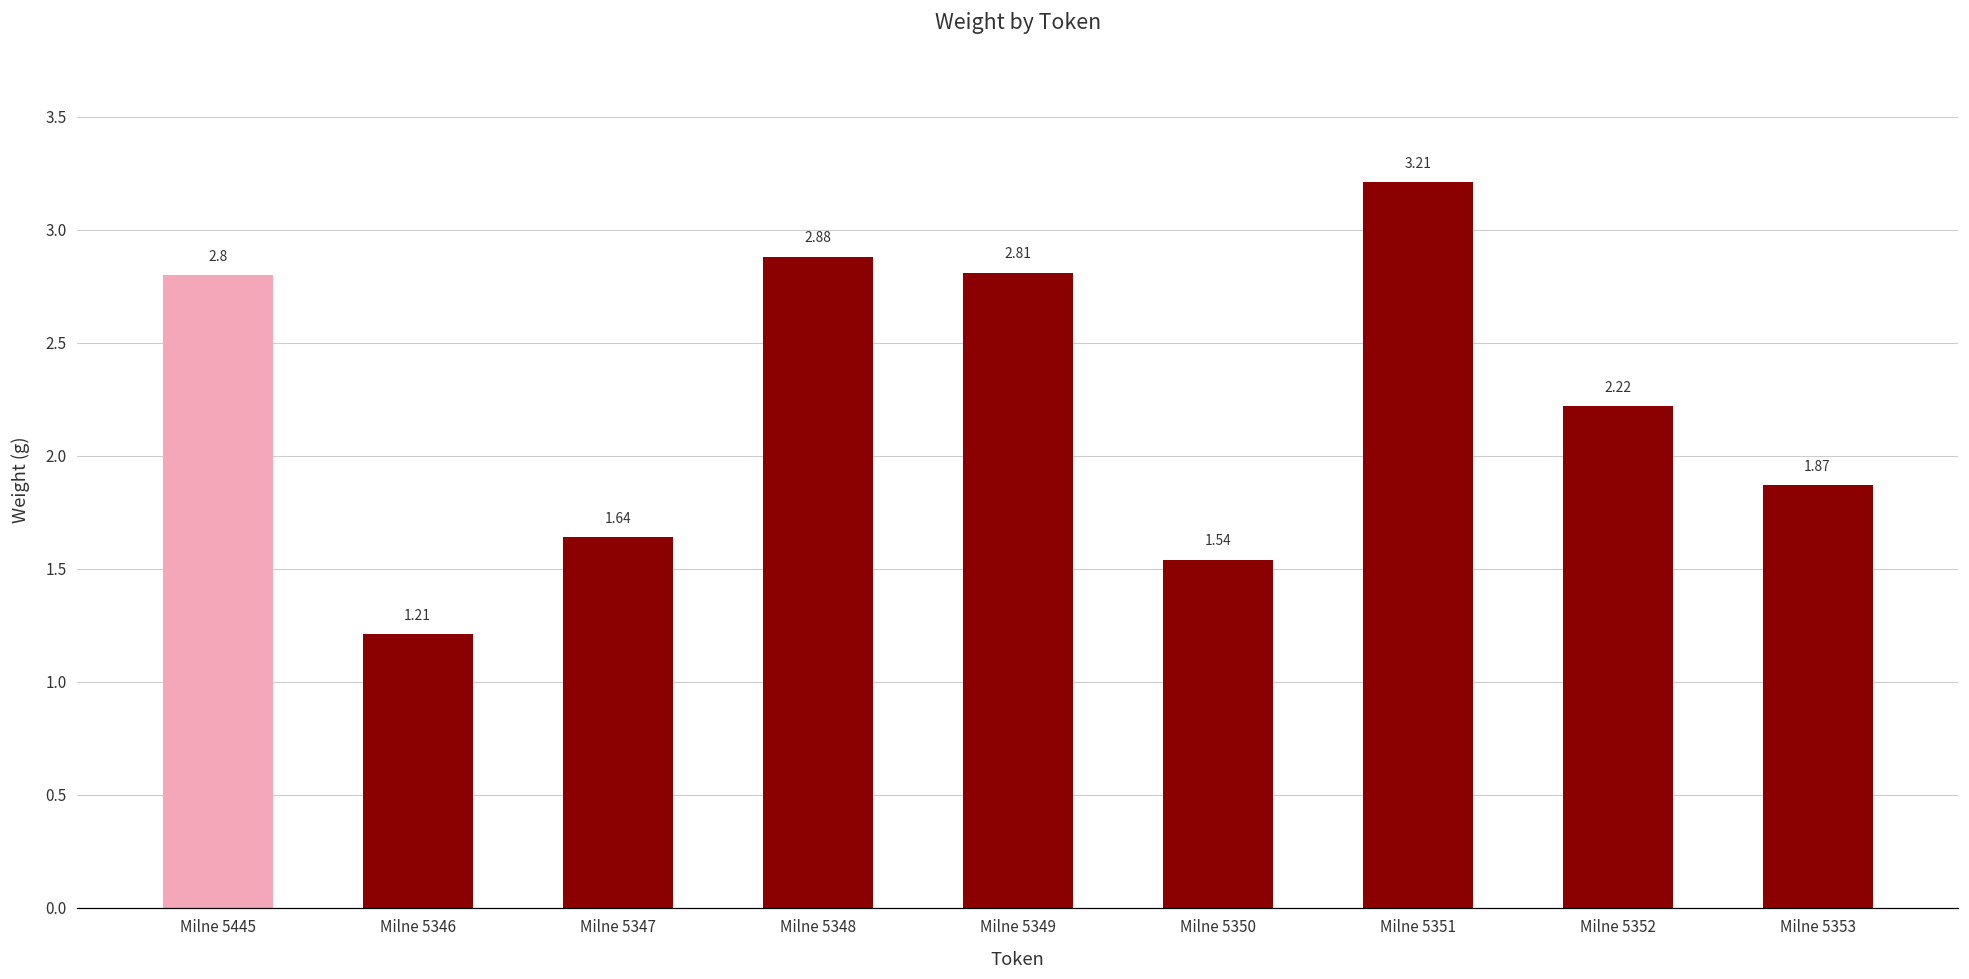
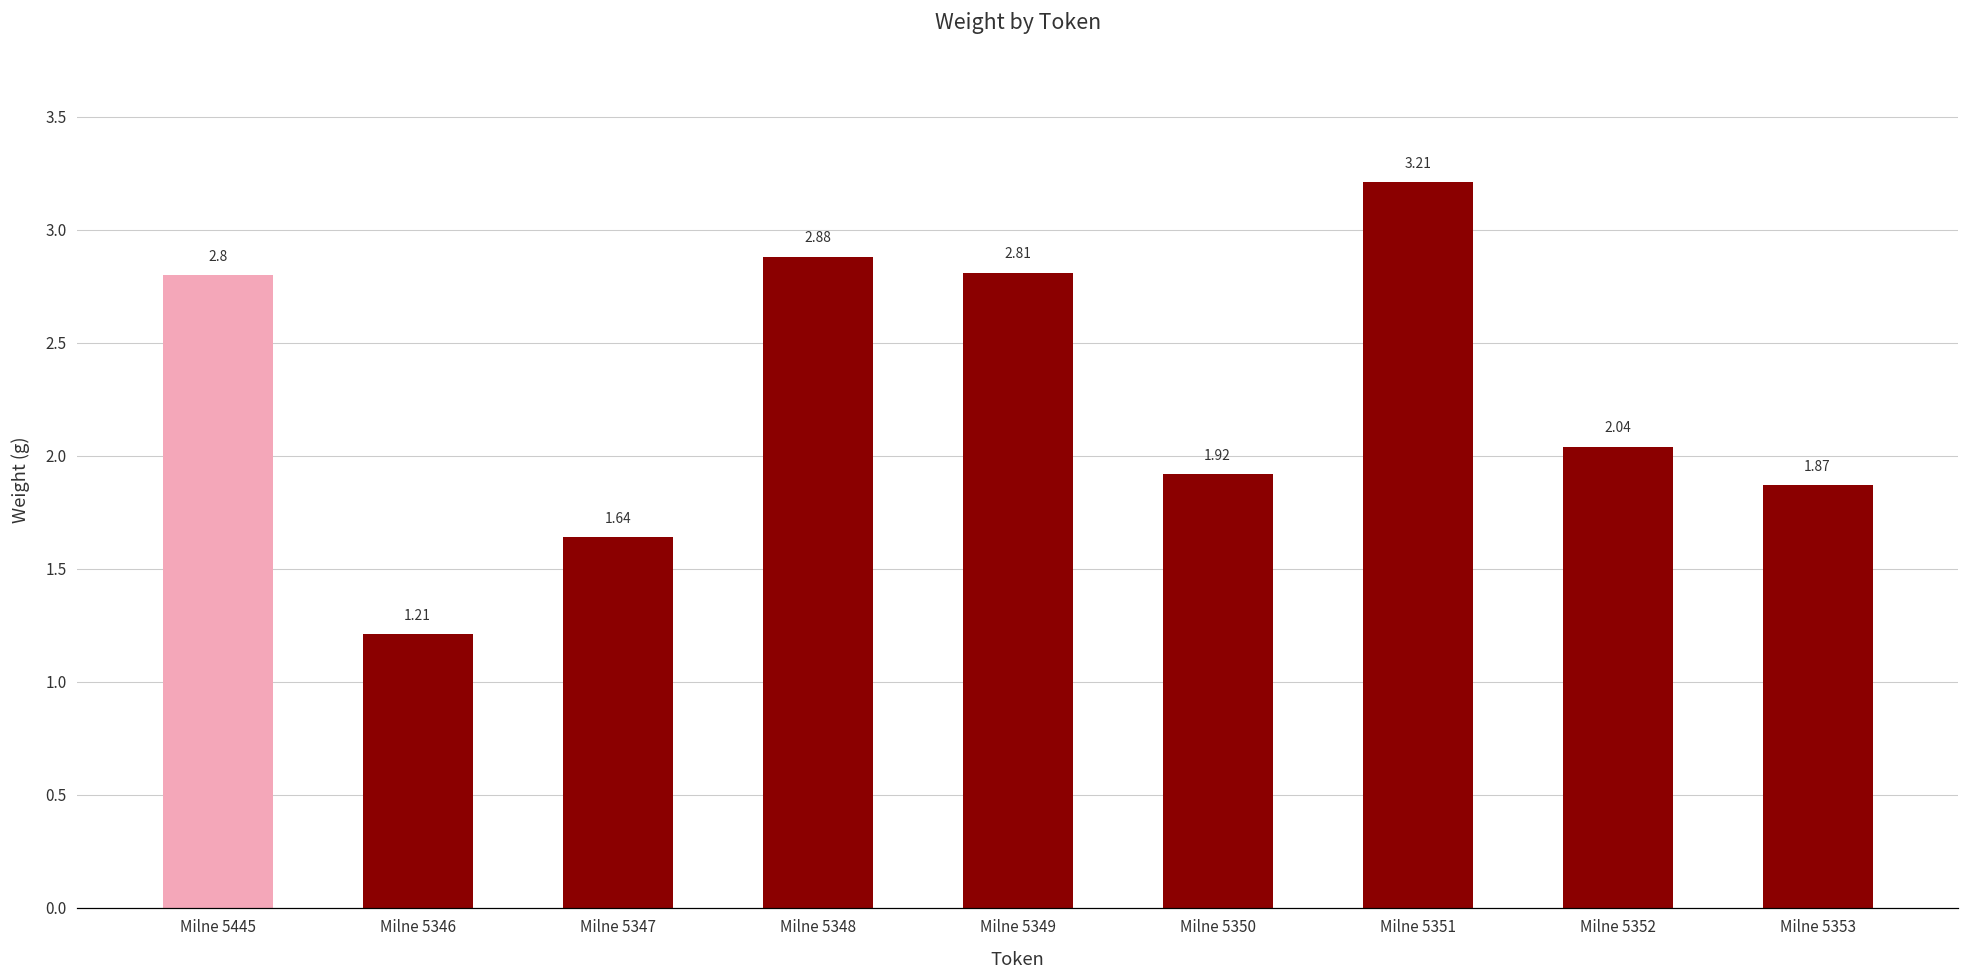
Milne 5350: 1.54 -> 1.92
Milne 5352: 2.22 -> 2.04
